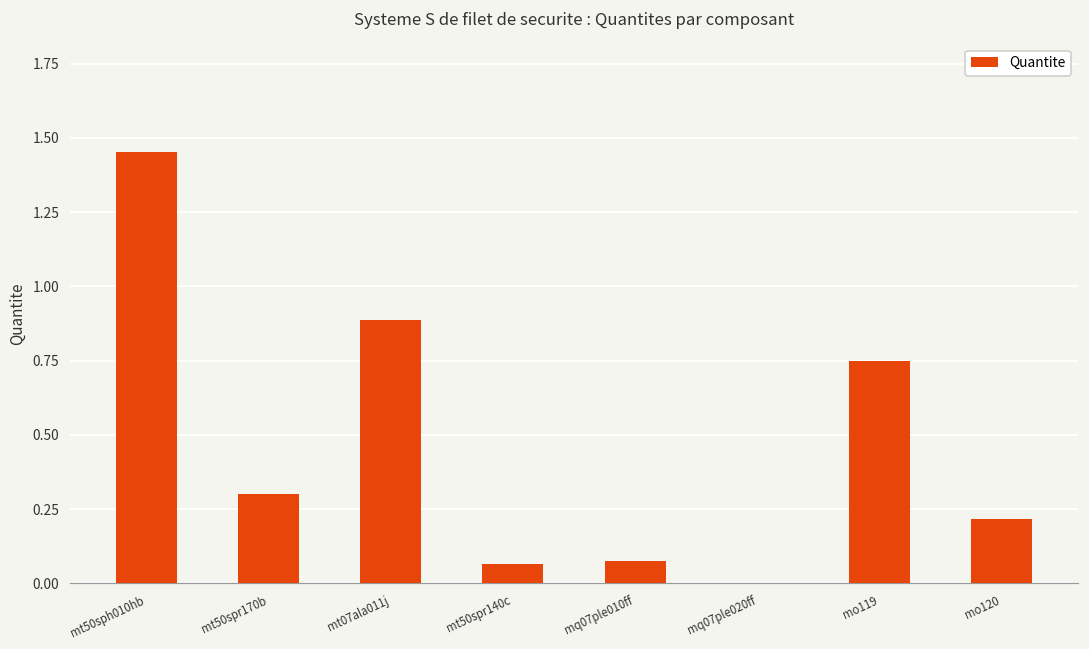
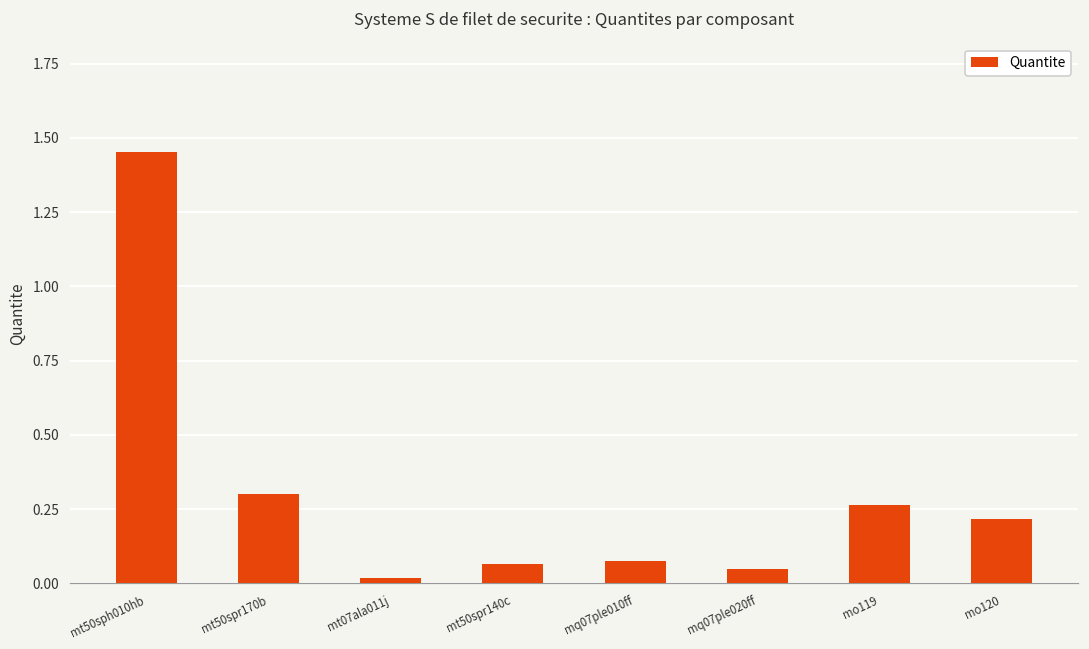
mt07ala011j: 0.89 -> 0.02
mq07ple020ff: 0.00 -> 0.05
mo119: 0.75 -> 0.27
